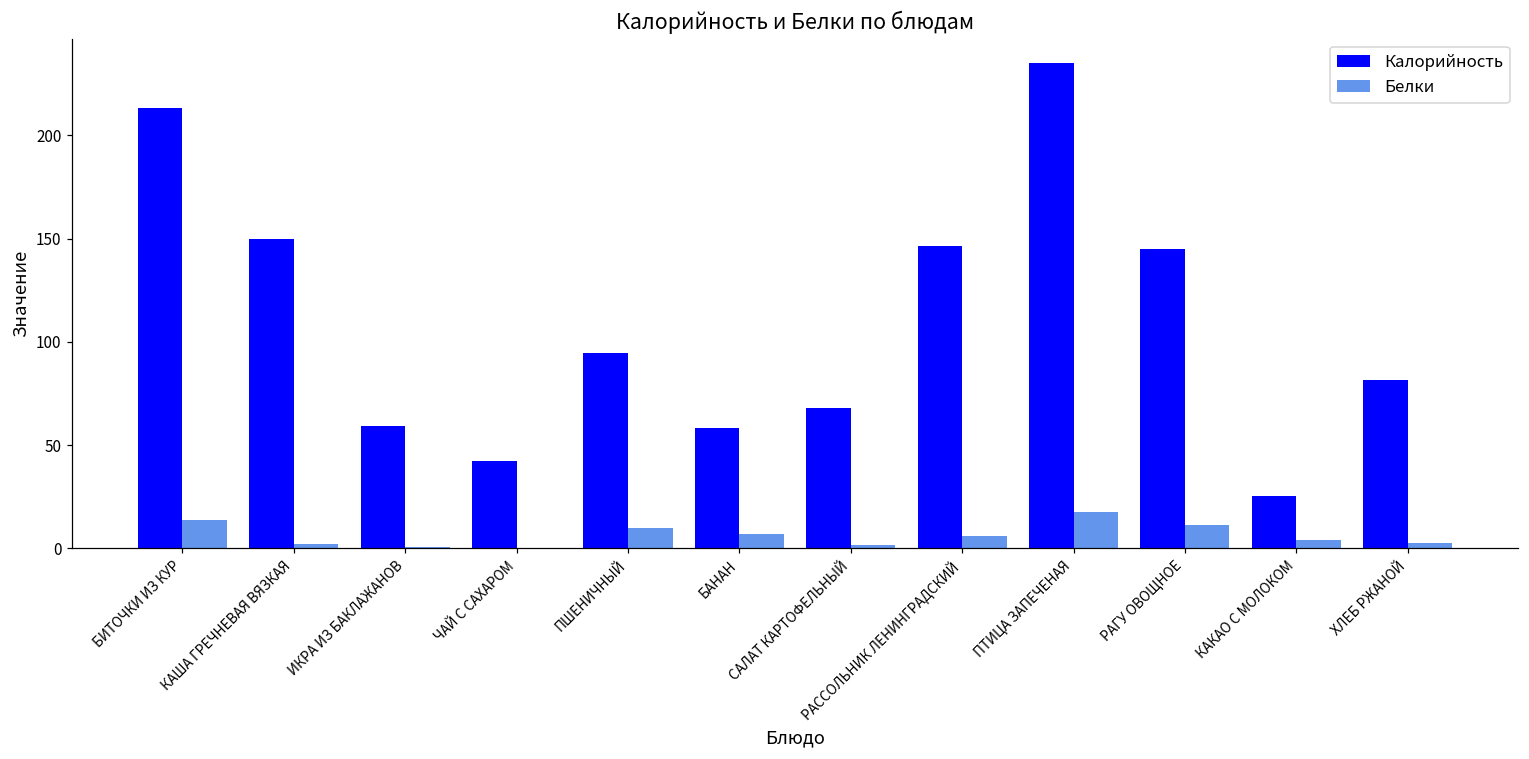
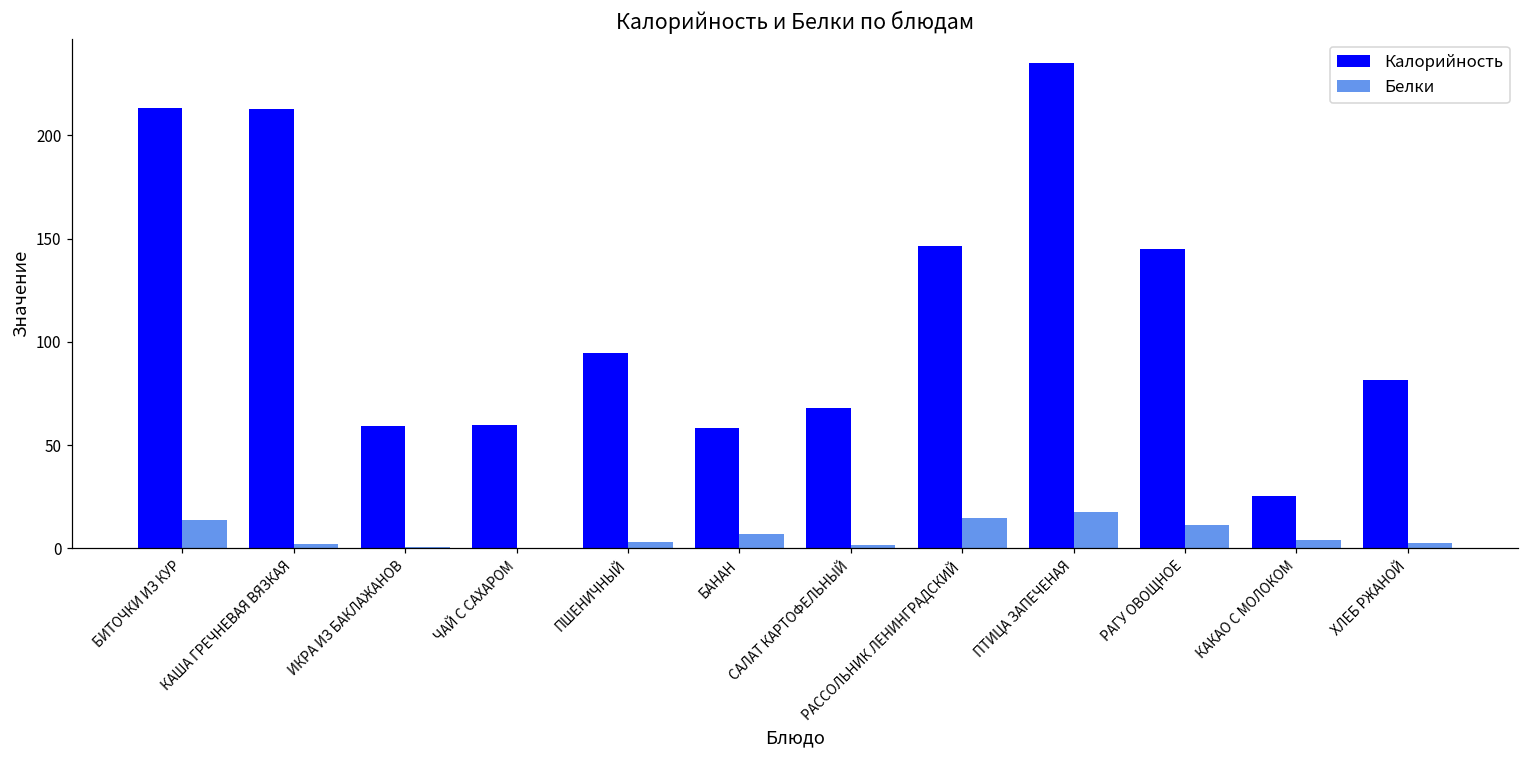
Калорийность, КАША ГРЕЧНЕВАЯ ВЯЗКАЯ: 150 -> 213
Калорийность, ЧАЙ С САХАРОМ: 42 -> 60
Белки, ПШЕНИЧНЫЙ: 10 -> 3
Белки, РАССОЛЬНИК ЛЕНИНГРАДСКИЙ: 6 -> 15
